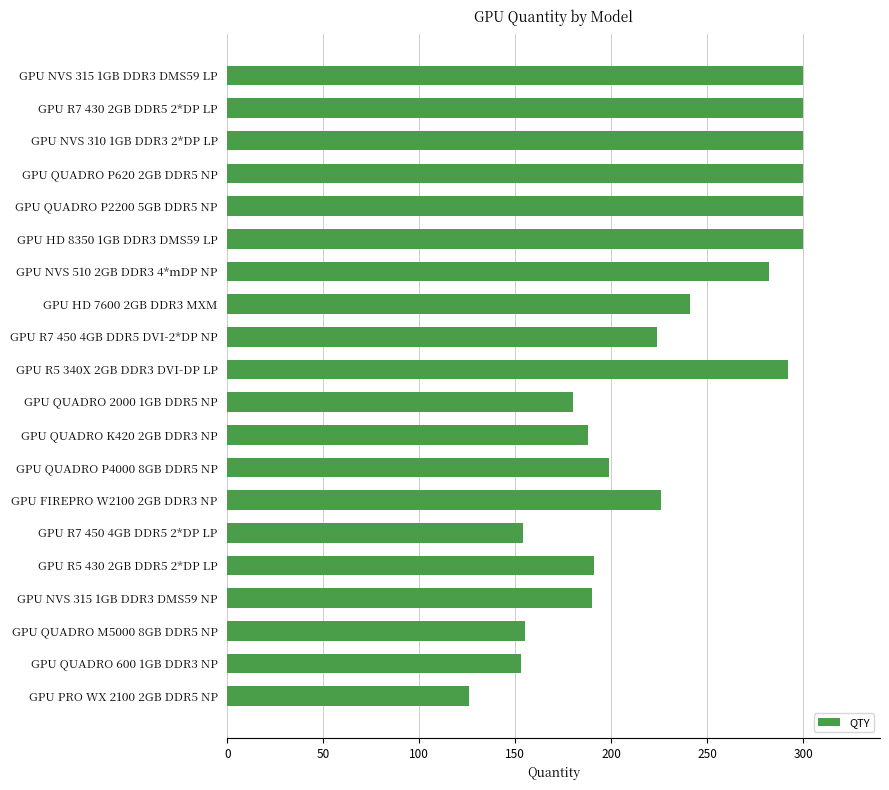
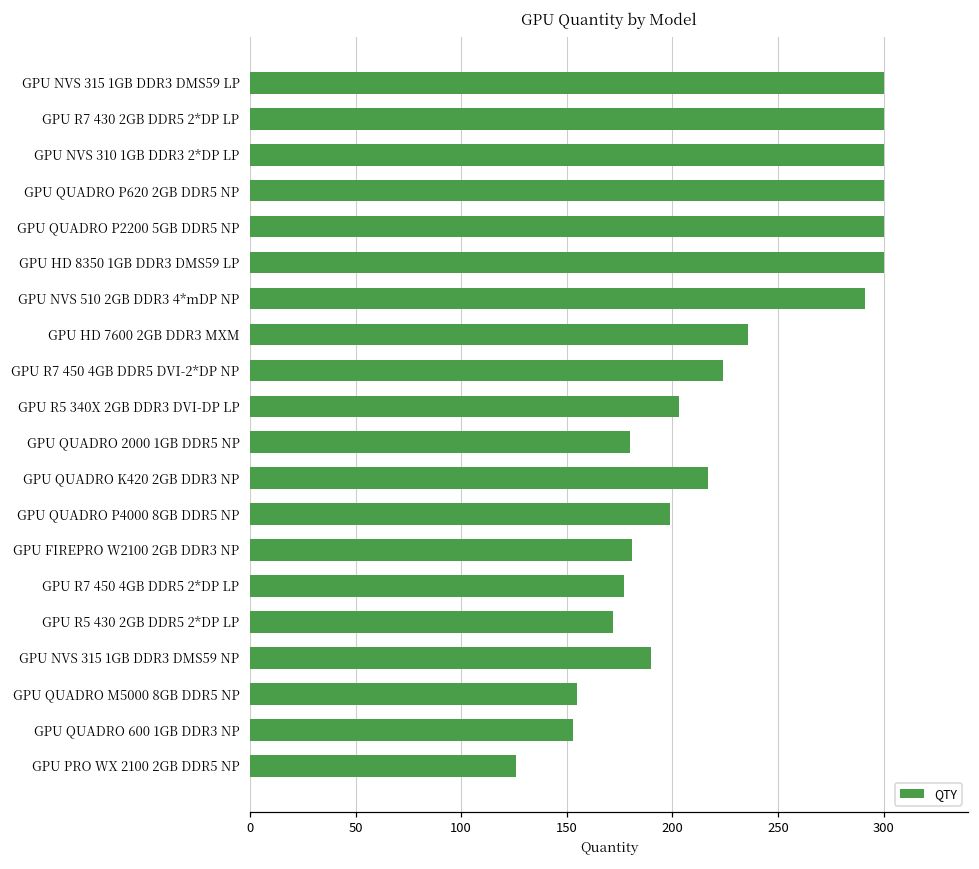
GPU NVS 510 2GB DDR3 4*mDP NP: 282 -> 291
GPU HD 7600 2GB DDR3 MXM: 241 -> 236
GPU R5 340X 2GB DDR3 DVI-DP LP: 292 -> 203
GPU QUADRO K420 2GB DDR3 NP: 188 -> 217
GPU FIREPRO W2100 2GB DDR3 NP: 226 -> 181
GPU R7 450 4GB DDR5 2*DP LP: 154 -> 177
GPU R5 430 2GB DDR5 2*DP LP: 191 -> 172
